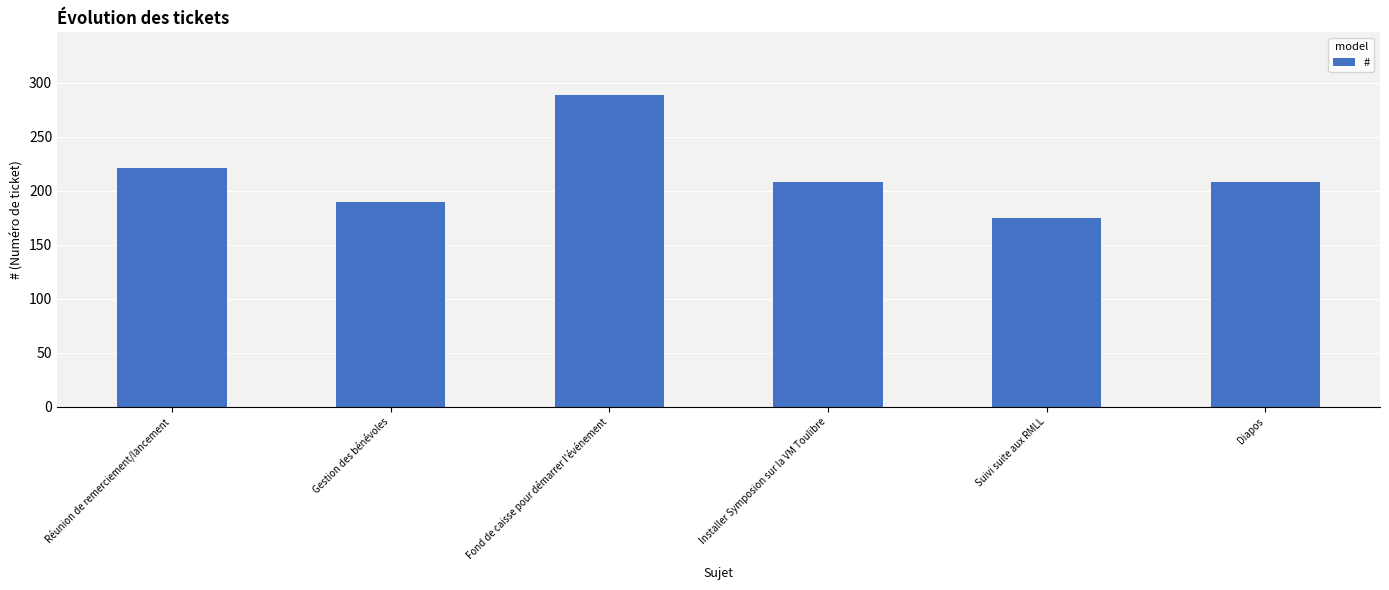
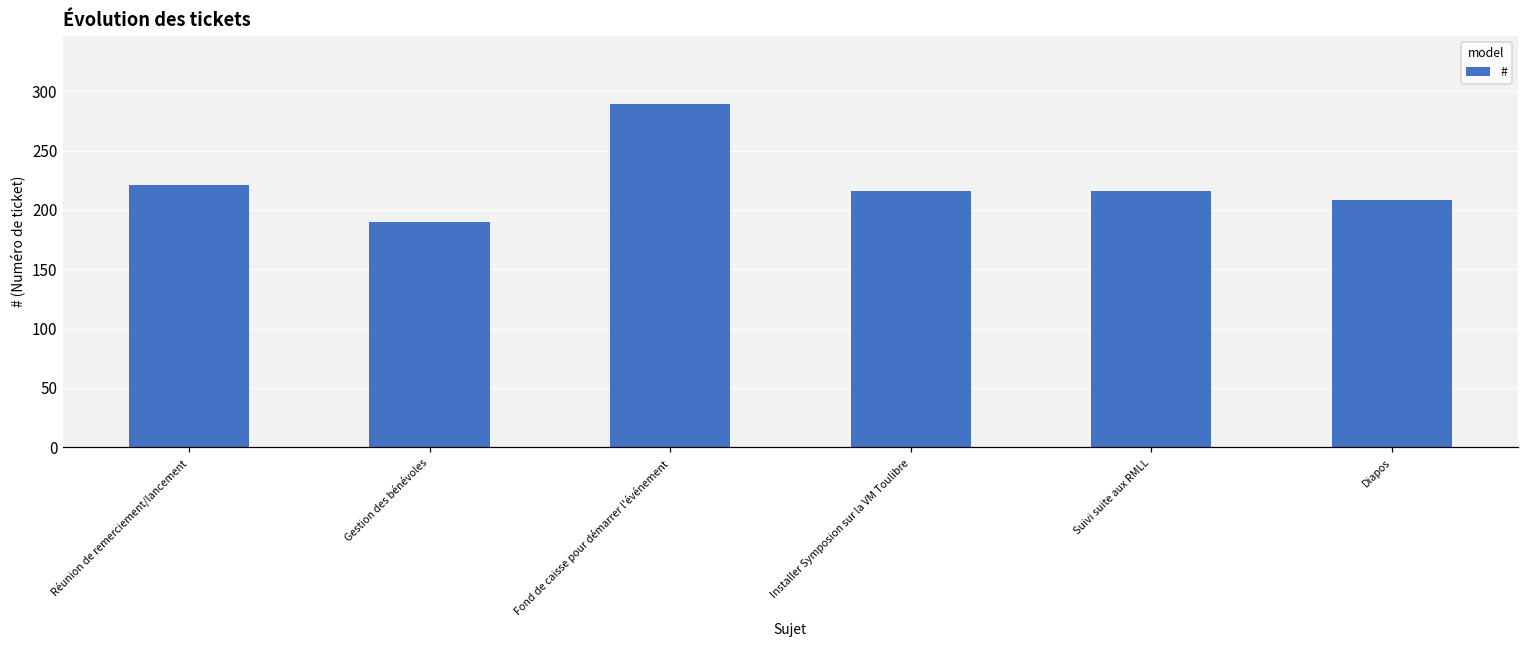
Installer Symposion sur la VM Toulibre: 208 -> 216
Suivi suite aux RMLL: 175 -> 216
